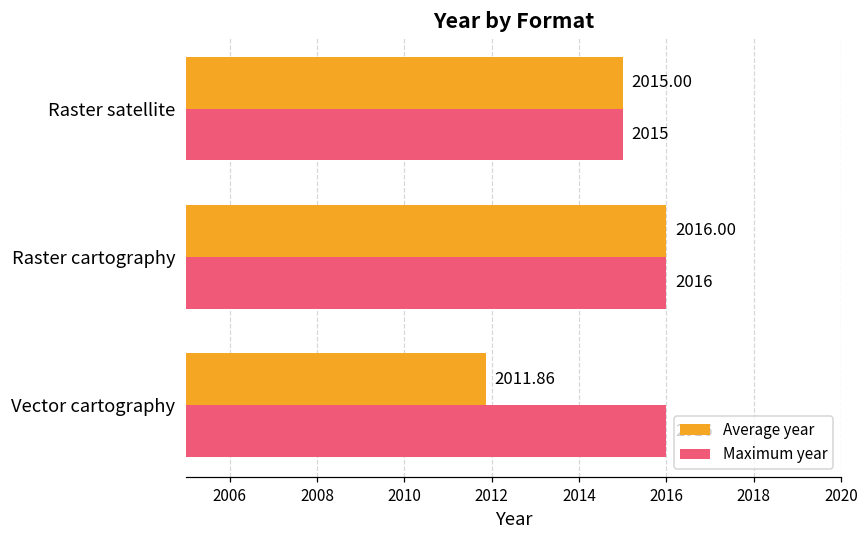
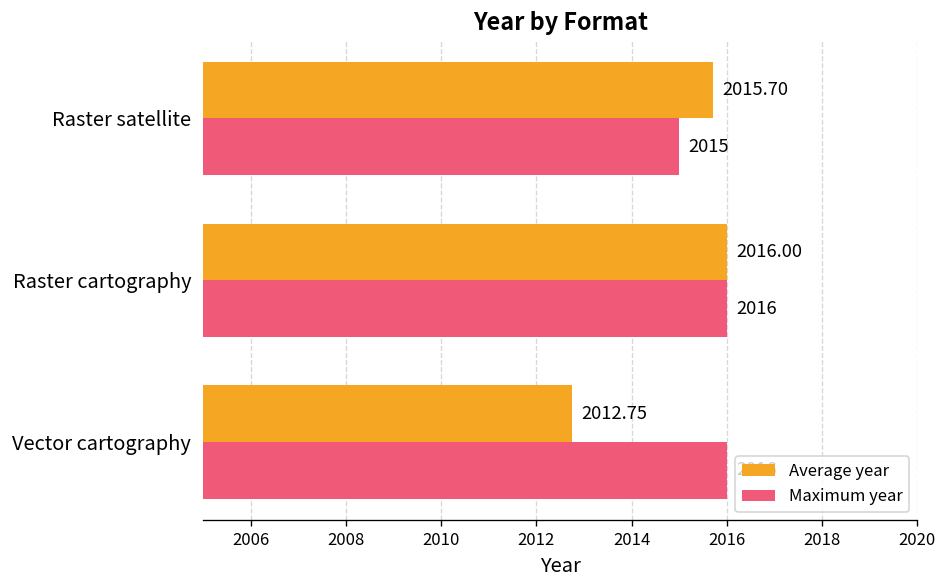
Average year, Raster satellite: 2015.00 -> 2015.70
Average year, Vector cartography: 2011.86 -> 2012.75
